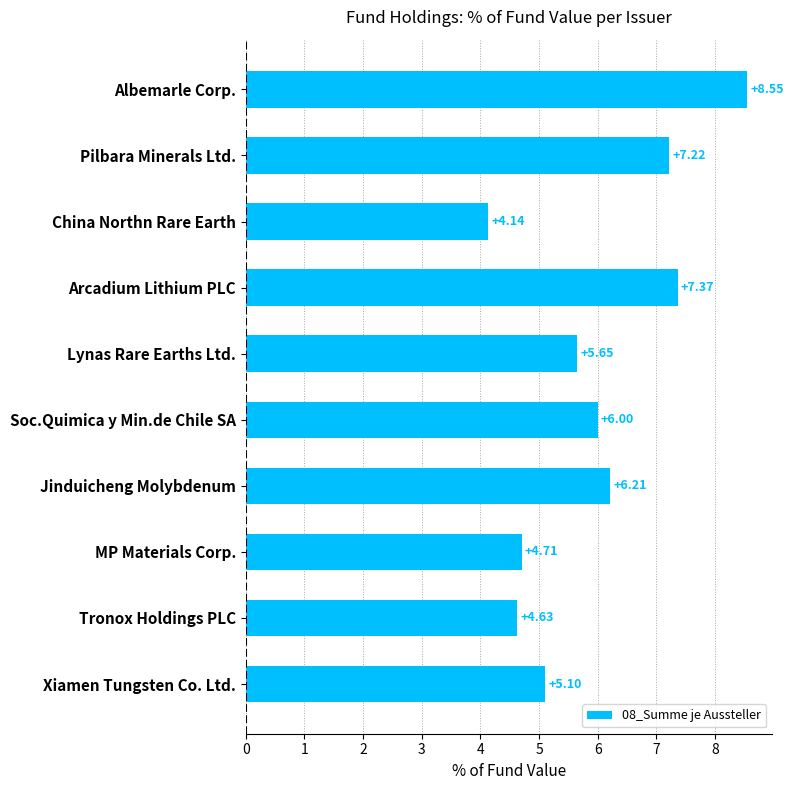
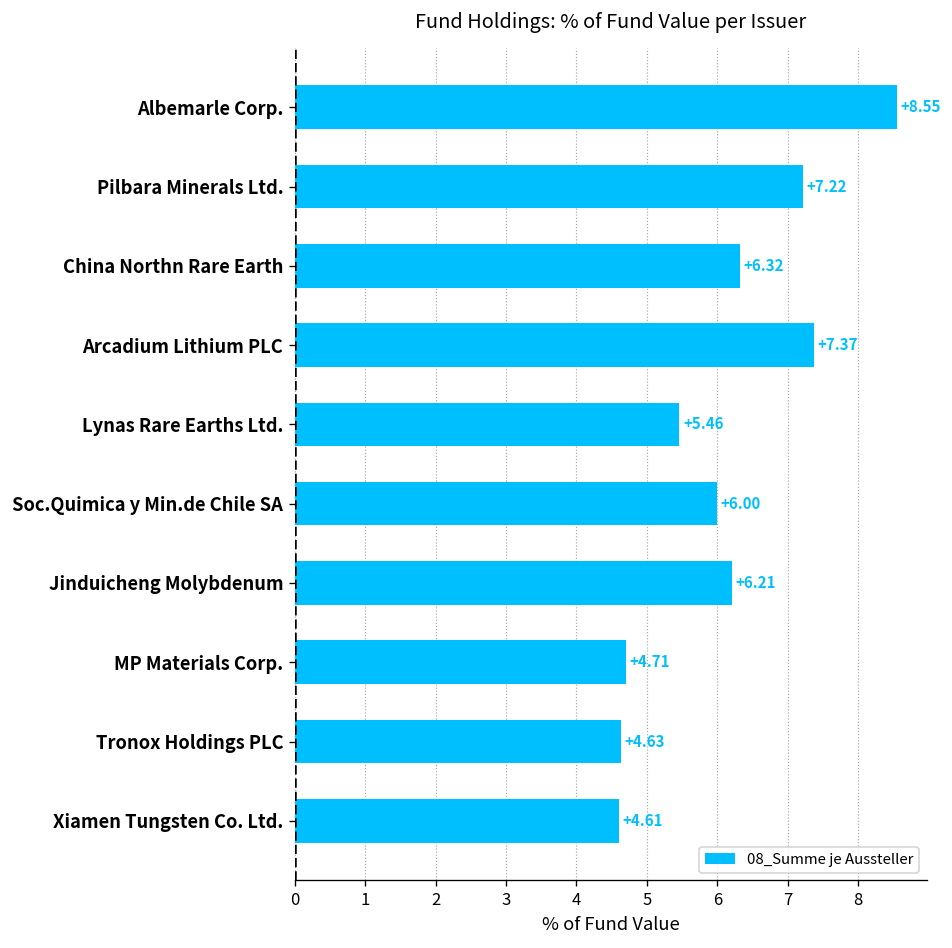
China Northn Rare Earth: +4.14 -> +6.32
Lynas Rare Earths Ltd.: +5.65 -> +5.46
Xiamen Tungsten Co. Ltd.: +5.10 -> +4.61
